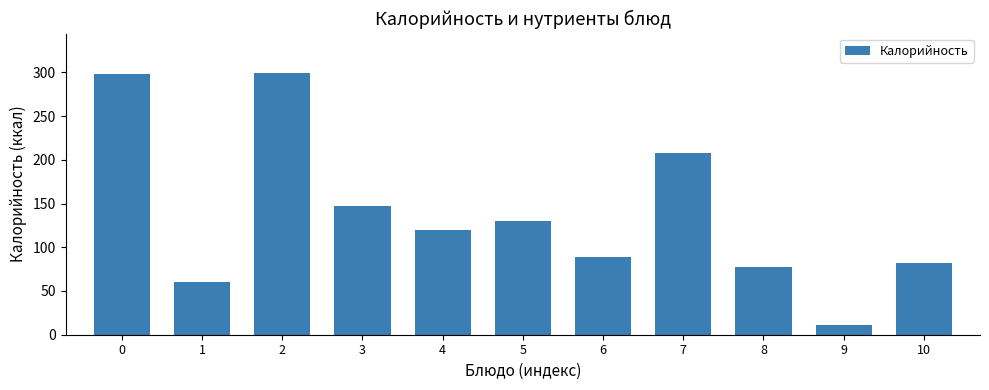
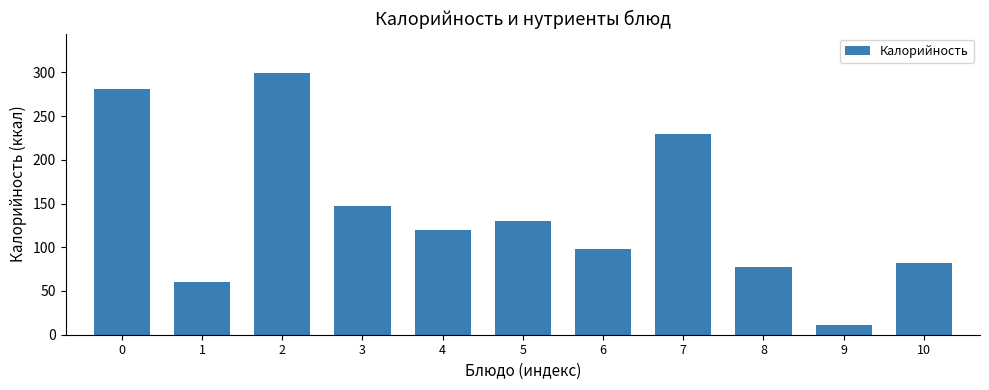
0: 300 -> 280
6: 90 -> 100
7: 210 -> 230
